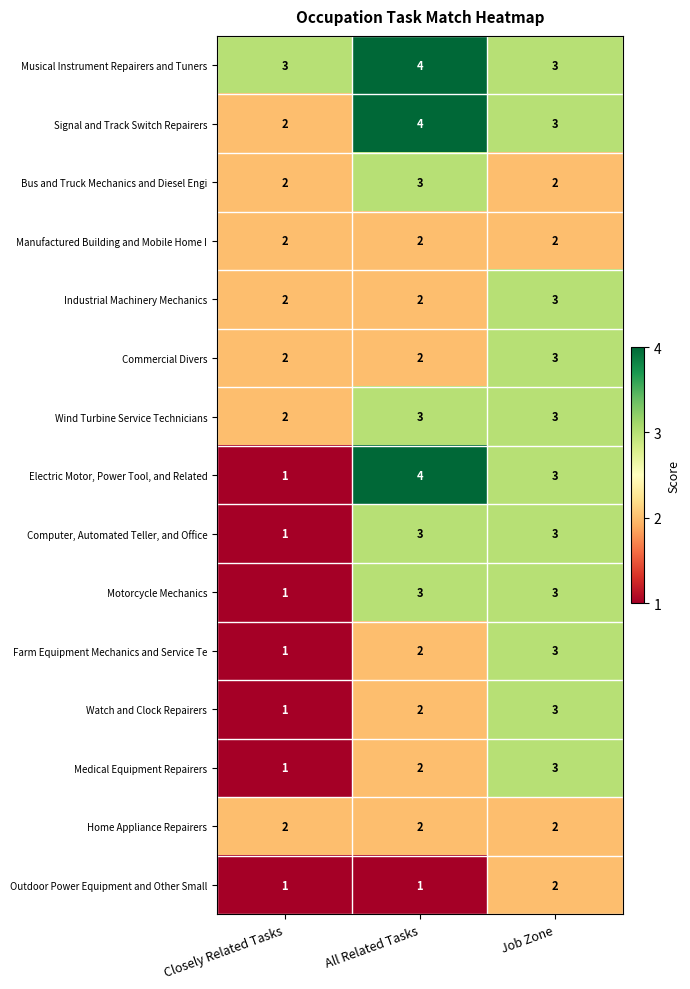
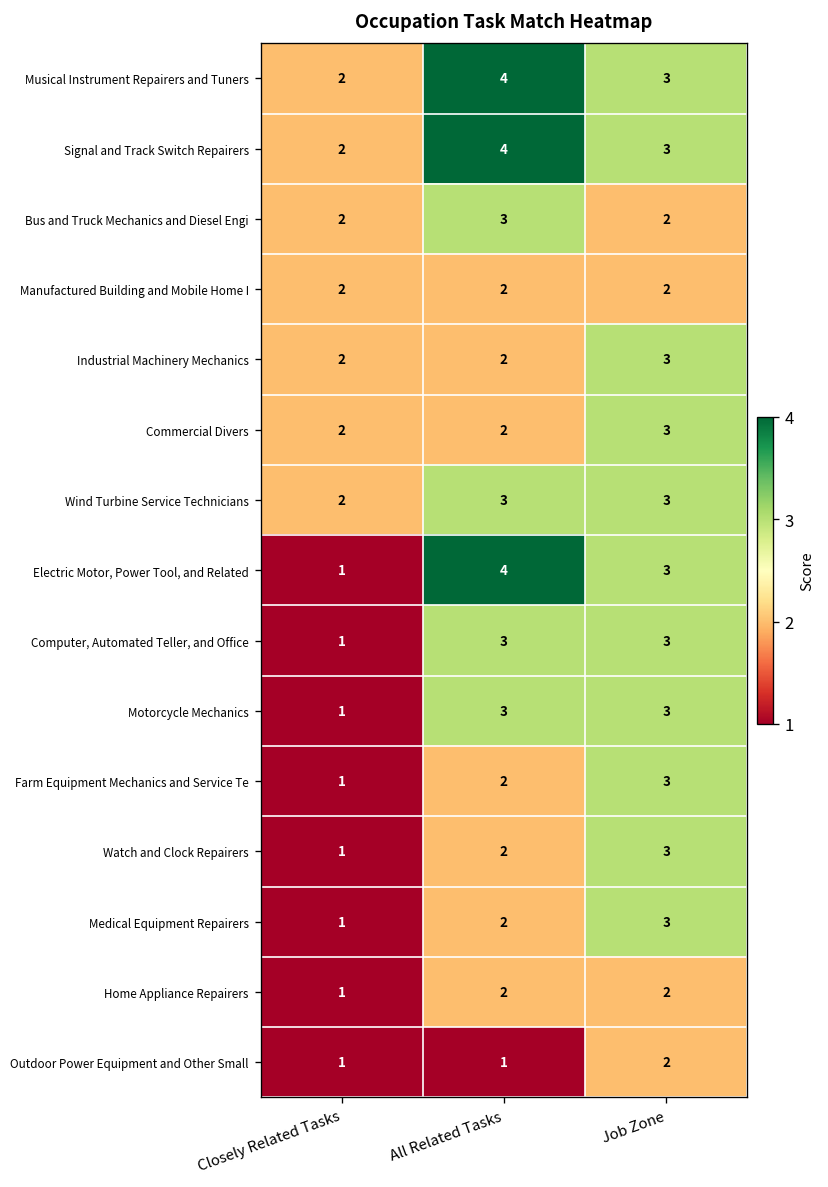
Musical Instrument Repairers and Tuners, Closely Related Tasks: 3 -> 2
Home Appliance Repairers, Closely Related Tasks: 2 -> 1
